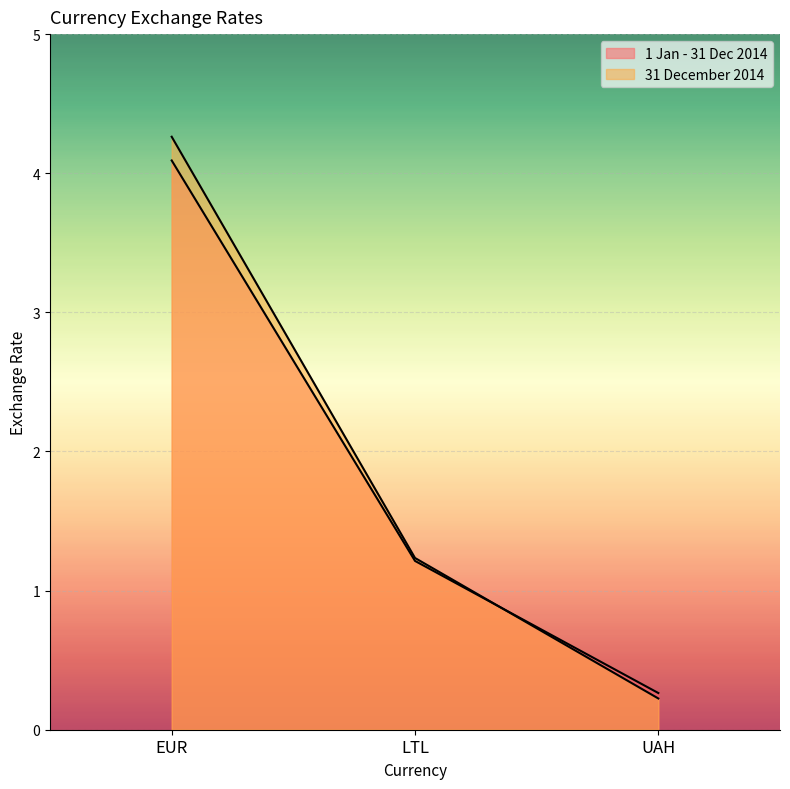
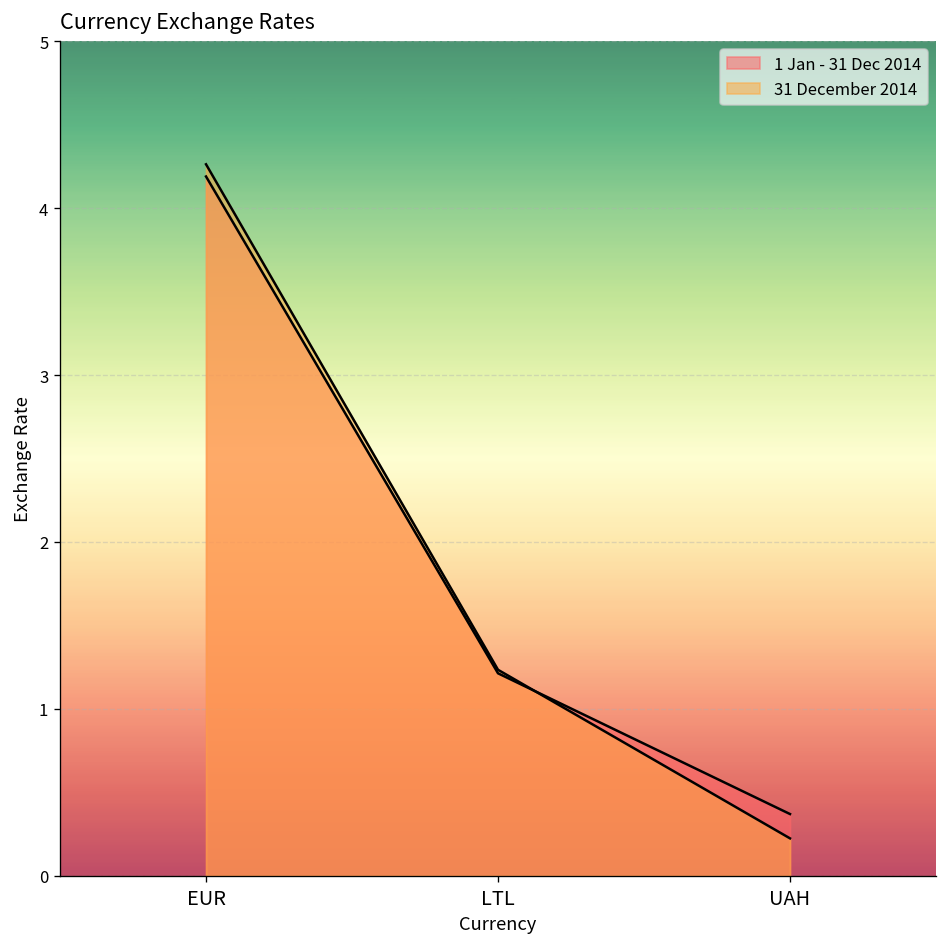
1 Jan - 31 Dec 2014, EUR: 4.09 -> 4.19
1 Jan - 31 Dec 2014, UAH: 0.26 -> 0.37
